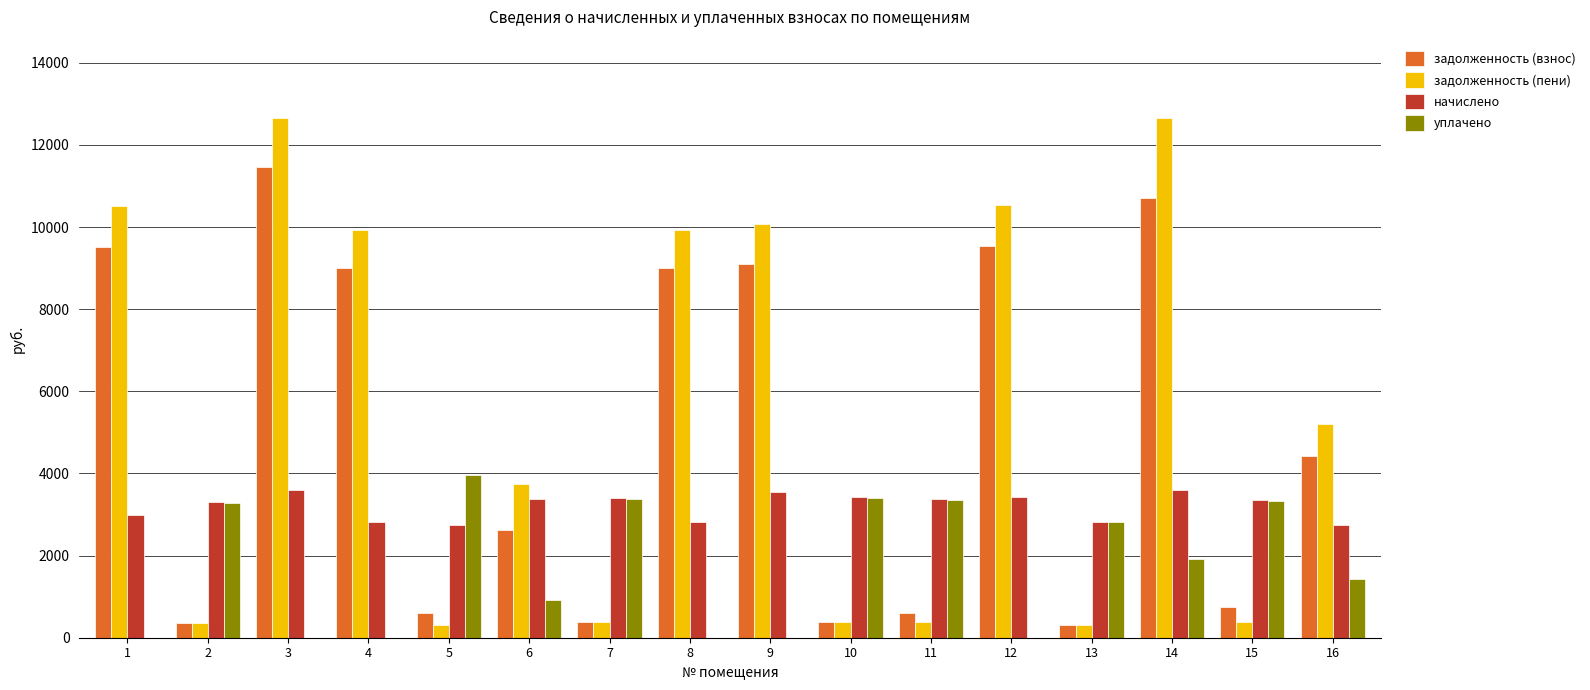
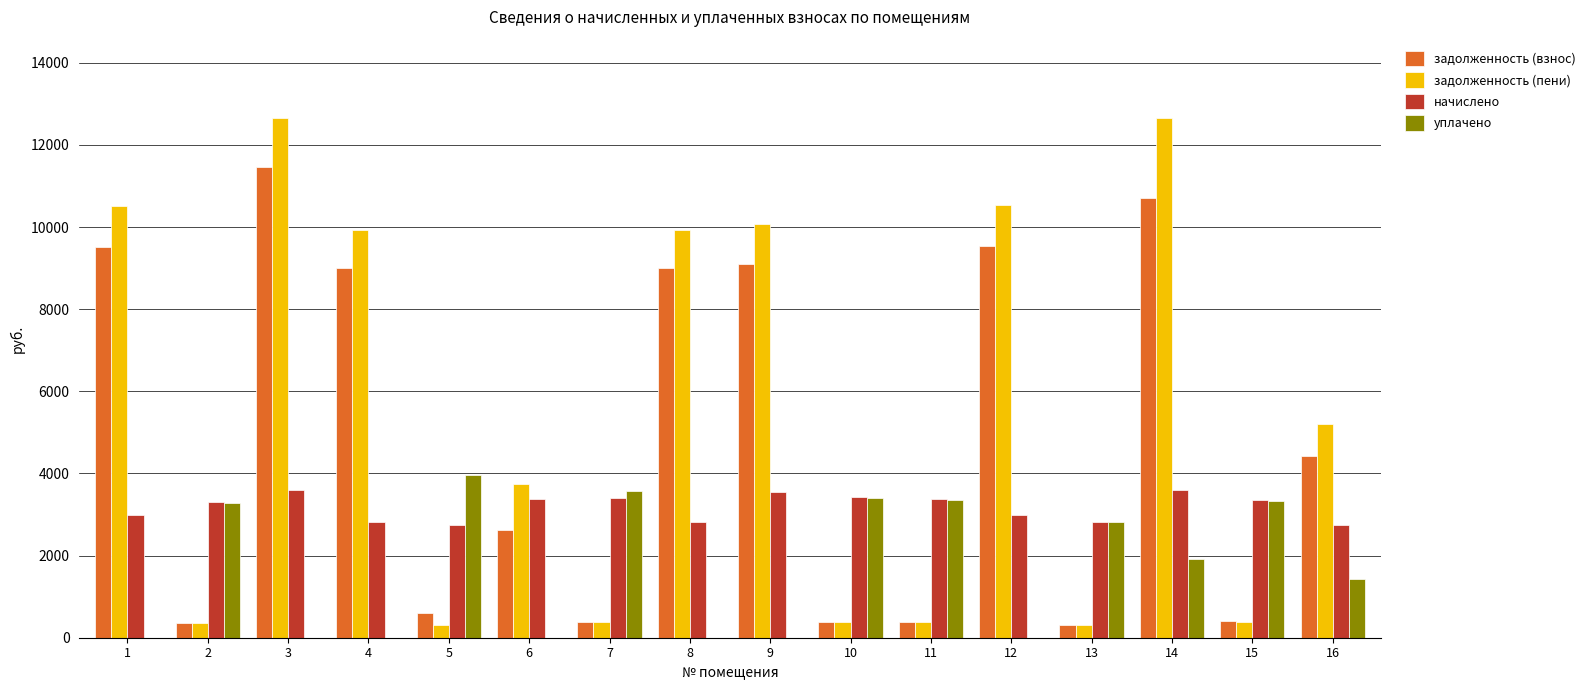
уплачено, 6: 900 -> 0
уплачено, 7: 3400 -> 3600
задолженность (взнос), 11: 600 -> 400
начислено, 12: 3400 -> 3000
задолженность (взнос), 15: 700 -> 400
